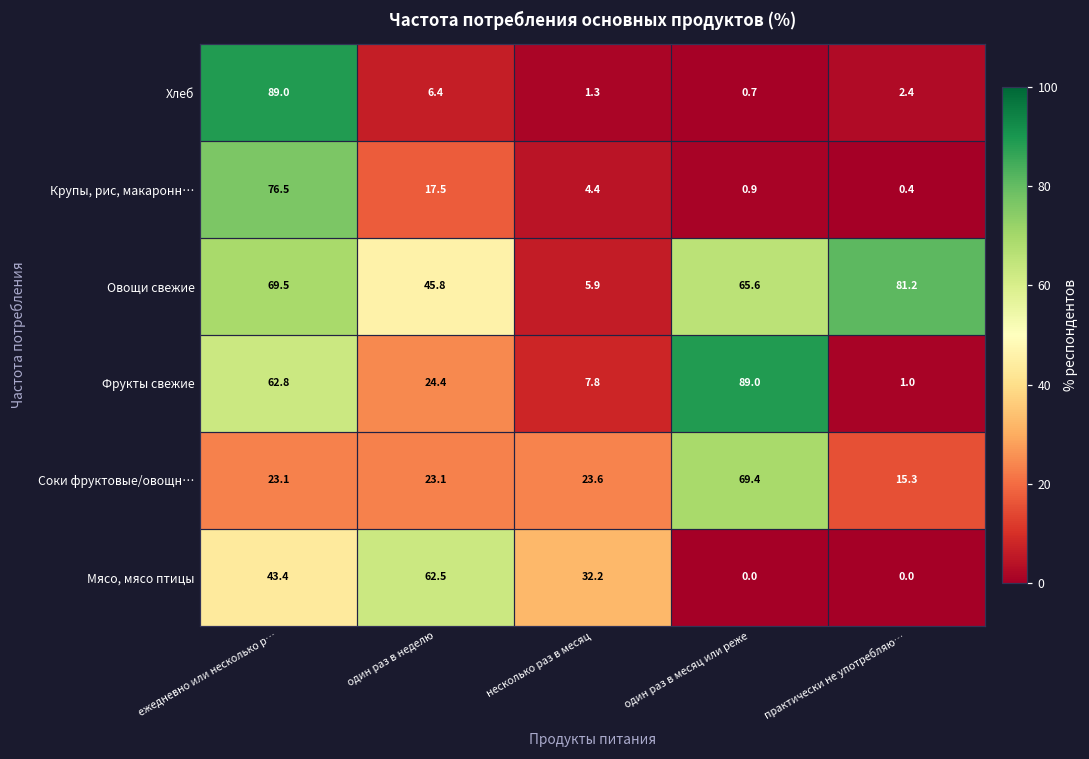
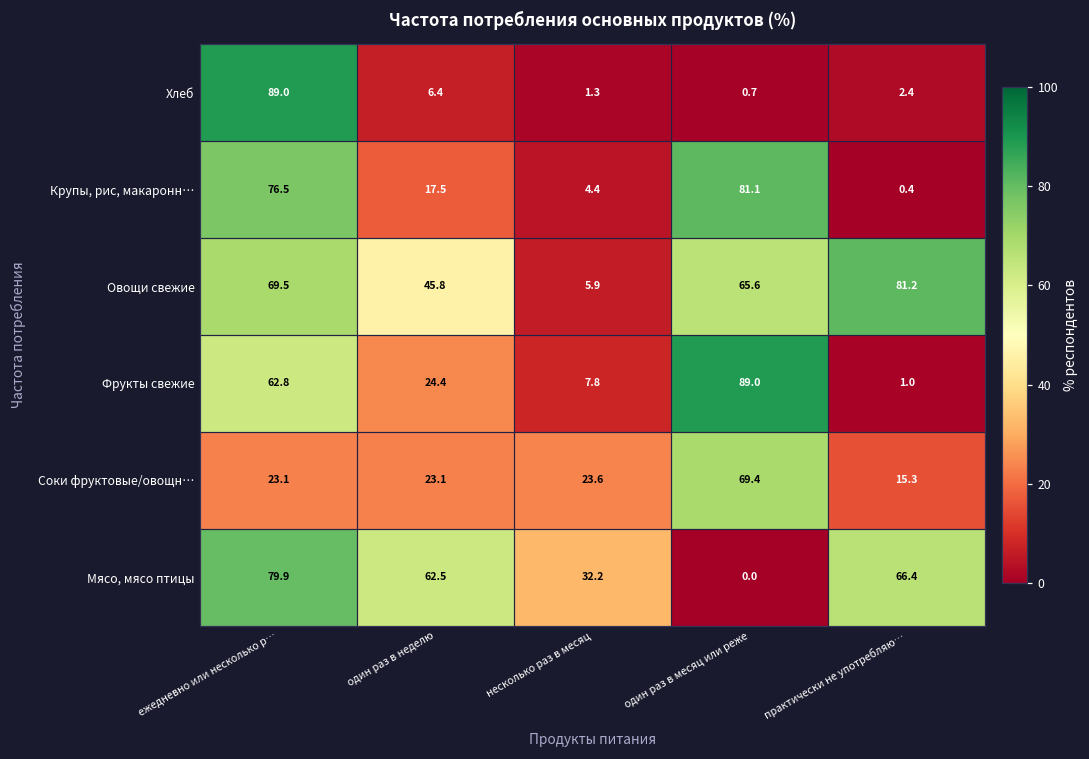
Крупы, рис, макаронн…, один раз в месяц или реже: 0.9 -> 81.1
Мясо, мясо птицы, ежедневно или несколько р…: 43.4 -> 79.9
Мясо, мясо птицы, практически не употребляю…: 0.0 -> 66.4
